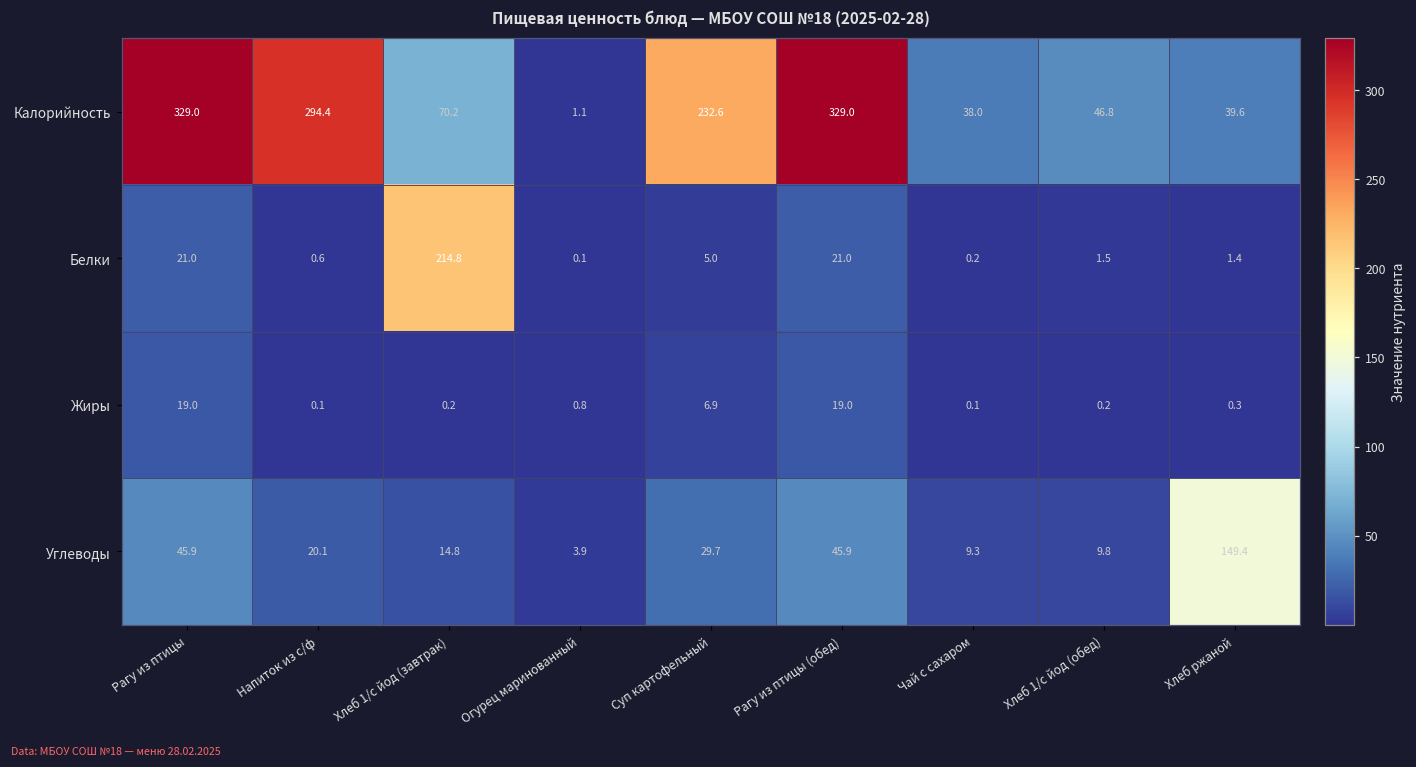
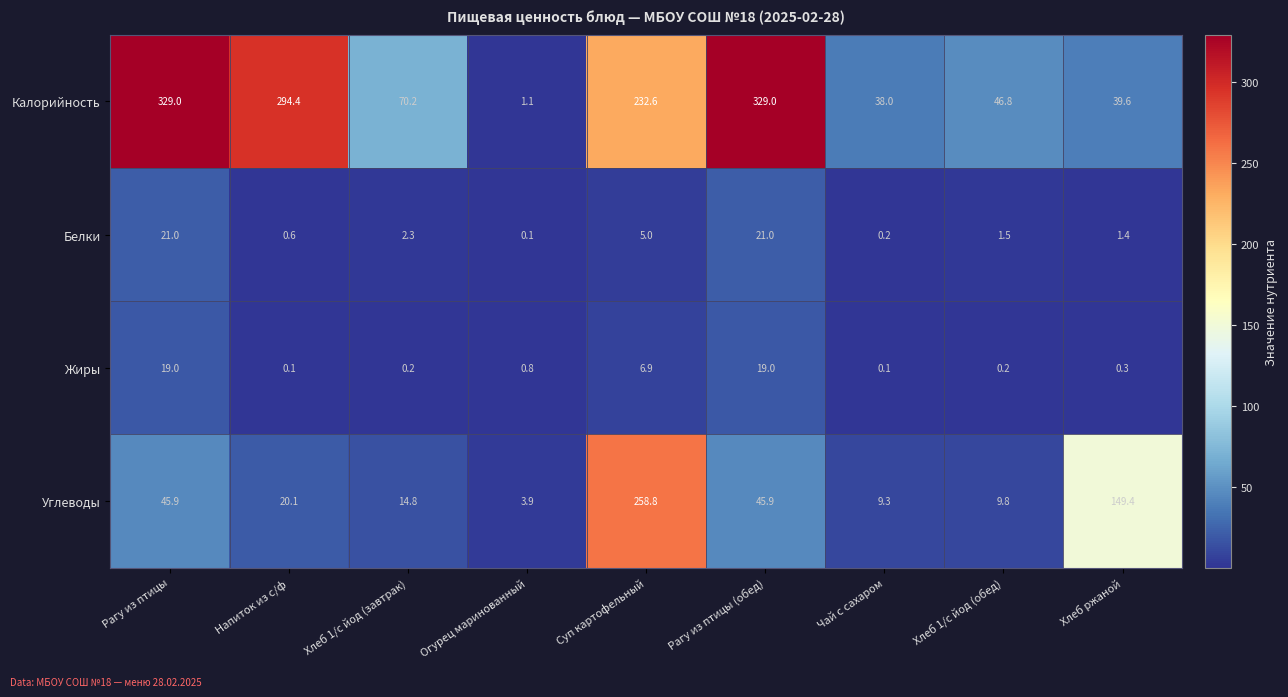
Белки, Хлеб 1/с йод (завтрак): 214.8 -> 2.3
Углеводы, Суп картофельный: 29.7 -> 258.8
